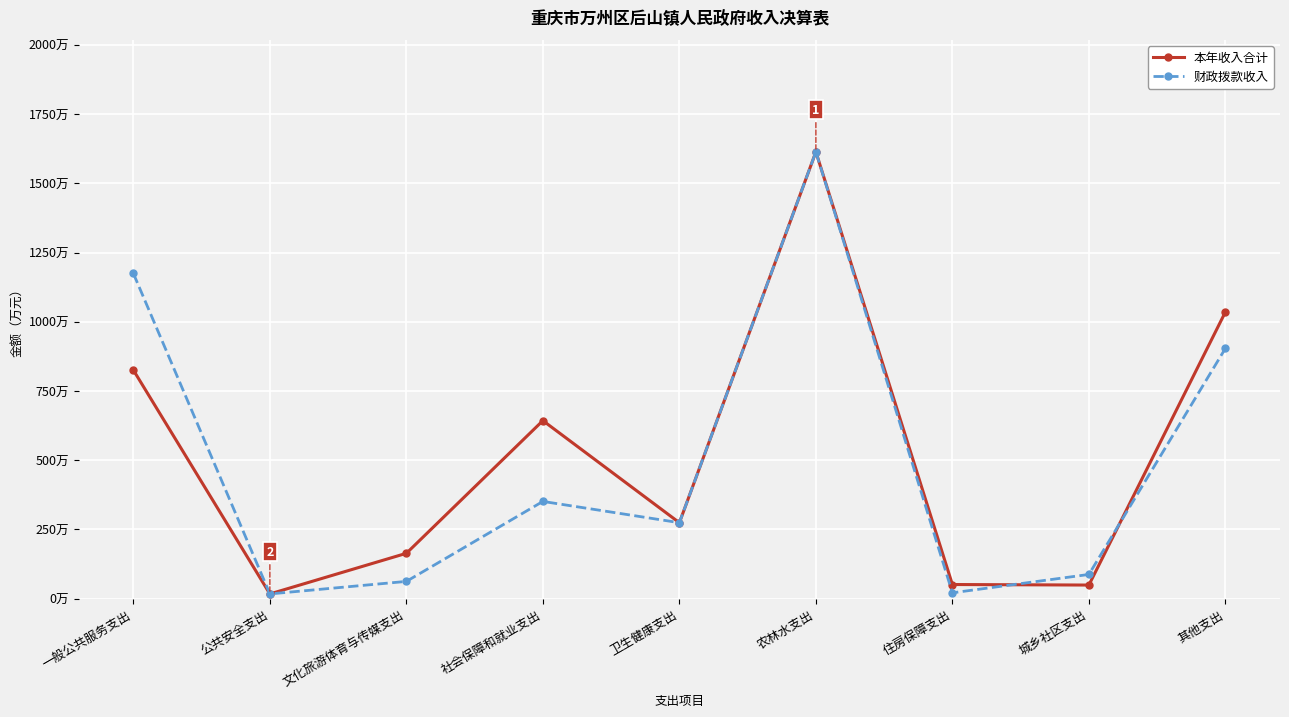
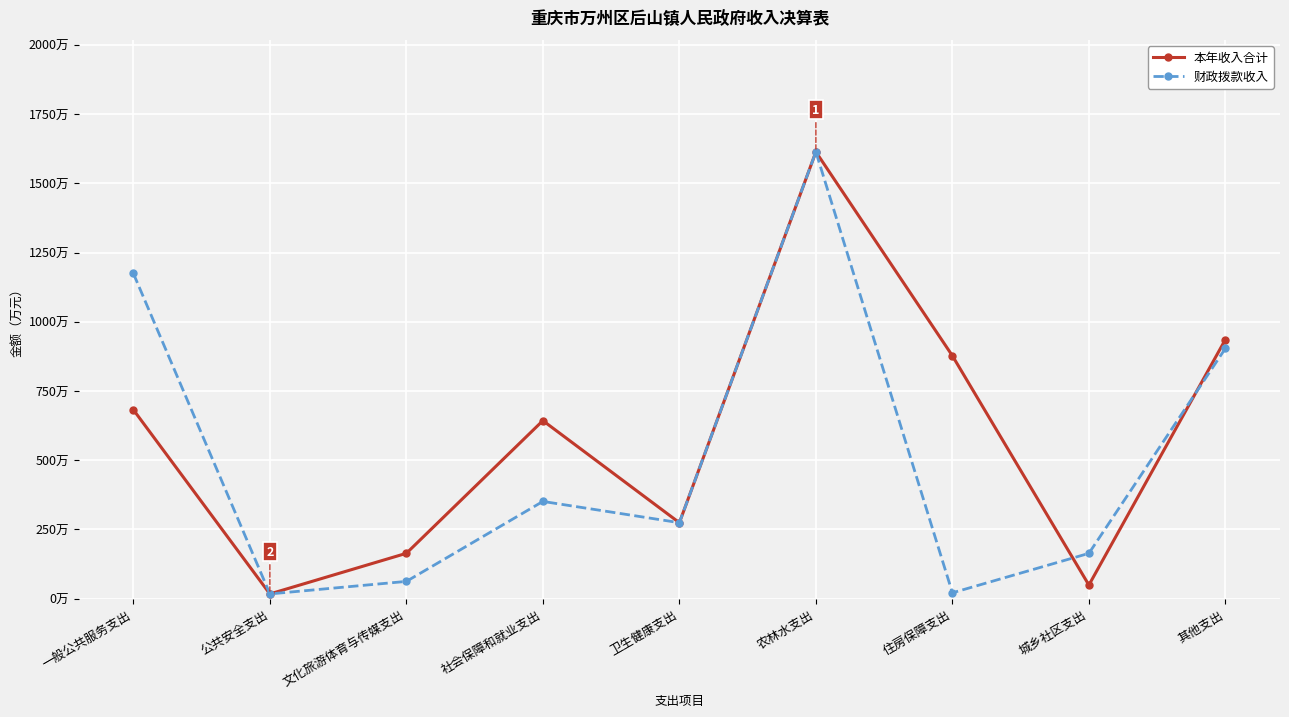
本年收入合计, 一般公共服务支出: 830万 -> 680万
本年收入合计, 住房保障支出: 50万 -> 880万
财政拨款收入, 城乡社区支出: 90万 -> 160万
本年收入合计, 其他支出: 1040万 -> 940万
